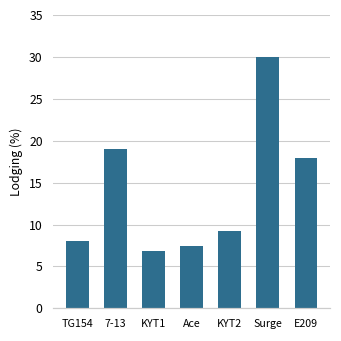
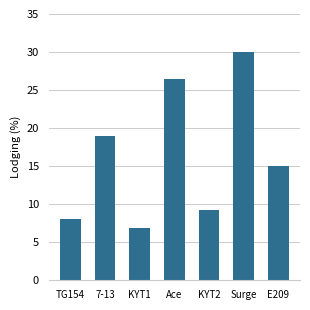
Ace: 8 -> 27
E209: 18 -> 15
